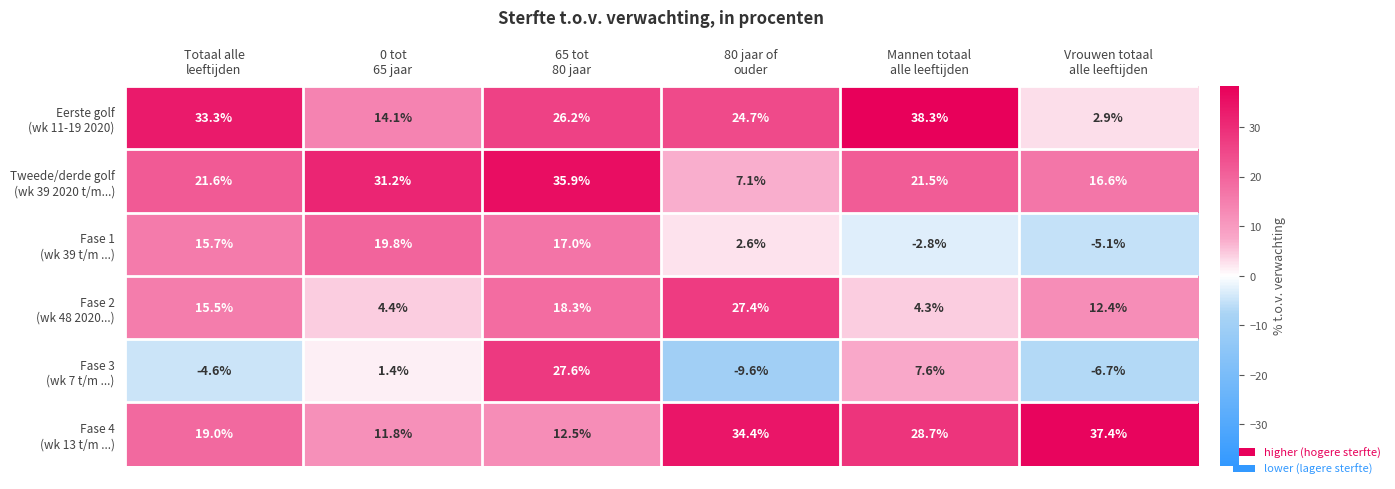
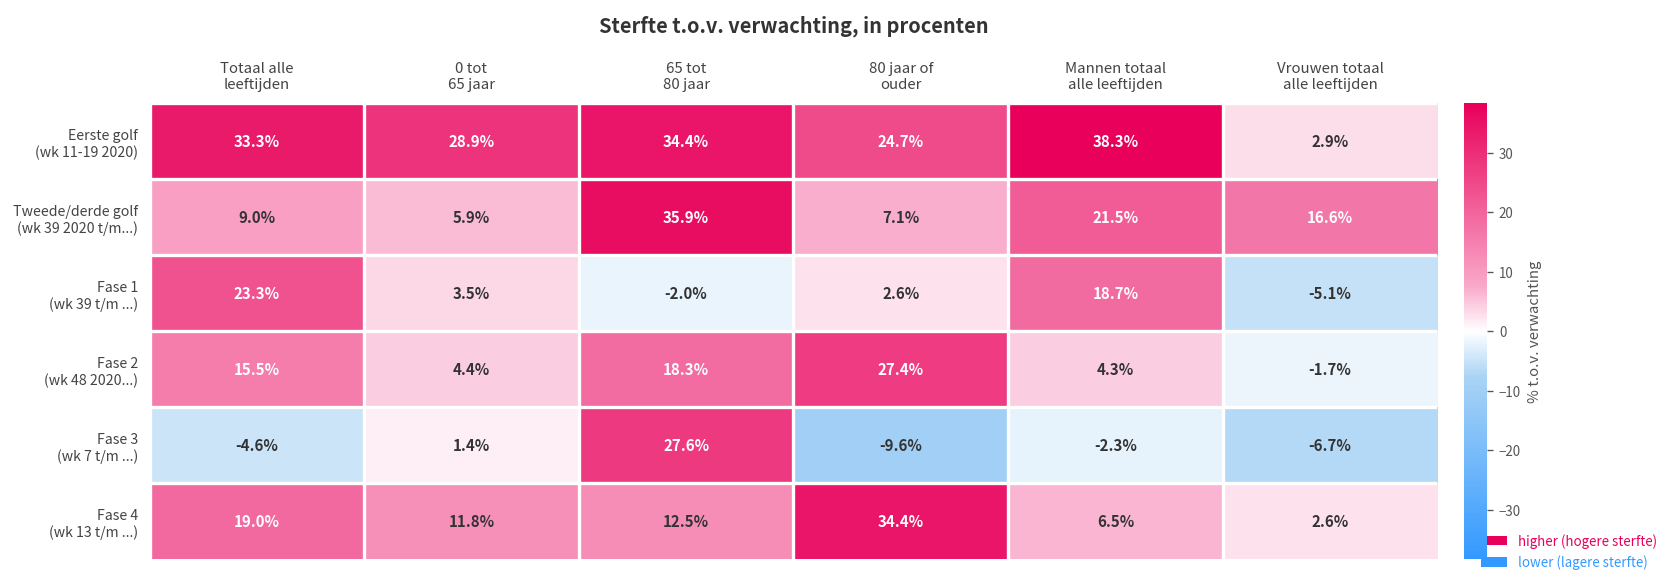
Eerste golf (wk 11-19 2020), 0 tot 65 jaar: 14.1% -> 28.9%
Eerste golf (wk 11-19 2020), 65 tot 80 jaar: 26.2% -> 34.4%
Tweede/derde golf (wk 39 2020 t/m...), Totaal alle leeftijden: 21.6% -> 9.0%
Tweede/derde golf (wk 39 2020 t/m...), 0 tot 65 jaar: 31.2% -> 5.9%
Fase 1 (wk 39 t/m ...), Totaal alle leeftijden: 15.7% -> 23.3%
Fase 1 (wk 39 t/m ...), 0 tot 65 jaar: 19.8% -> 3.5%
Fase 1 (wk 39 t/m ...), 65 tot 80 jaar: 17.0% -> -2.0%
Fase 1 (wk 39 t/m ...), Mannen totaal alle leeftijden: -2.8% -> 18.7%
Fase 2 (wk 48 2020...), Vrouwen totaal alle leeftijden: 12.4% -> -1.7%
Fase 3 (wk 7 t/m ...), Mannen totaal alle leeftijden: 7.6% -> -2.3%
Fase 4 (wk 13 t/m ...), Mannen totaal alle leeftijden: 28.7% -> 6.5%
Fase 4 (wk 13 t/m ...), Vrouwen totaal alle leeftijden: 37.4% -> 2.6%
